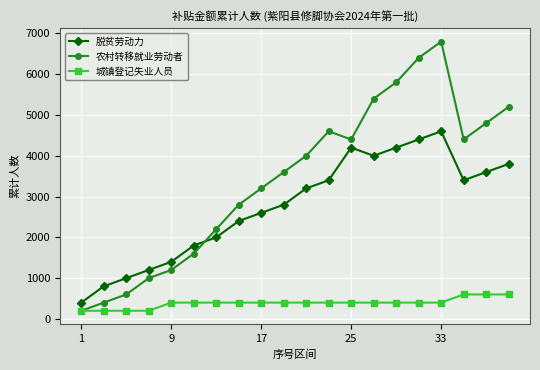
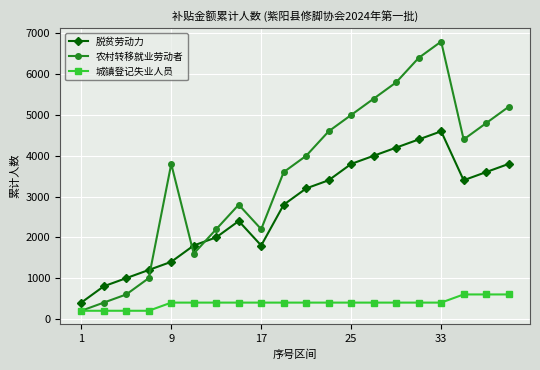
农村转移就业劳动者, 9: 1200 -> 3800
脱贫劳动力, 17: 2600 -> 1800
农村转移就业劳动者, 17: 3200 -> 2200
脱贫劳动力, 25: 4200 -> 3800
农村转移就业劳动者, 25: 4400 -> 5000
